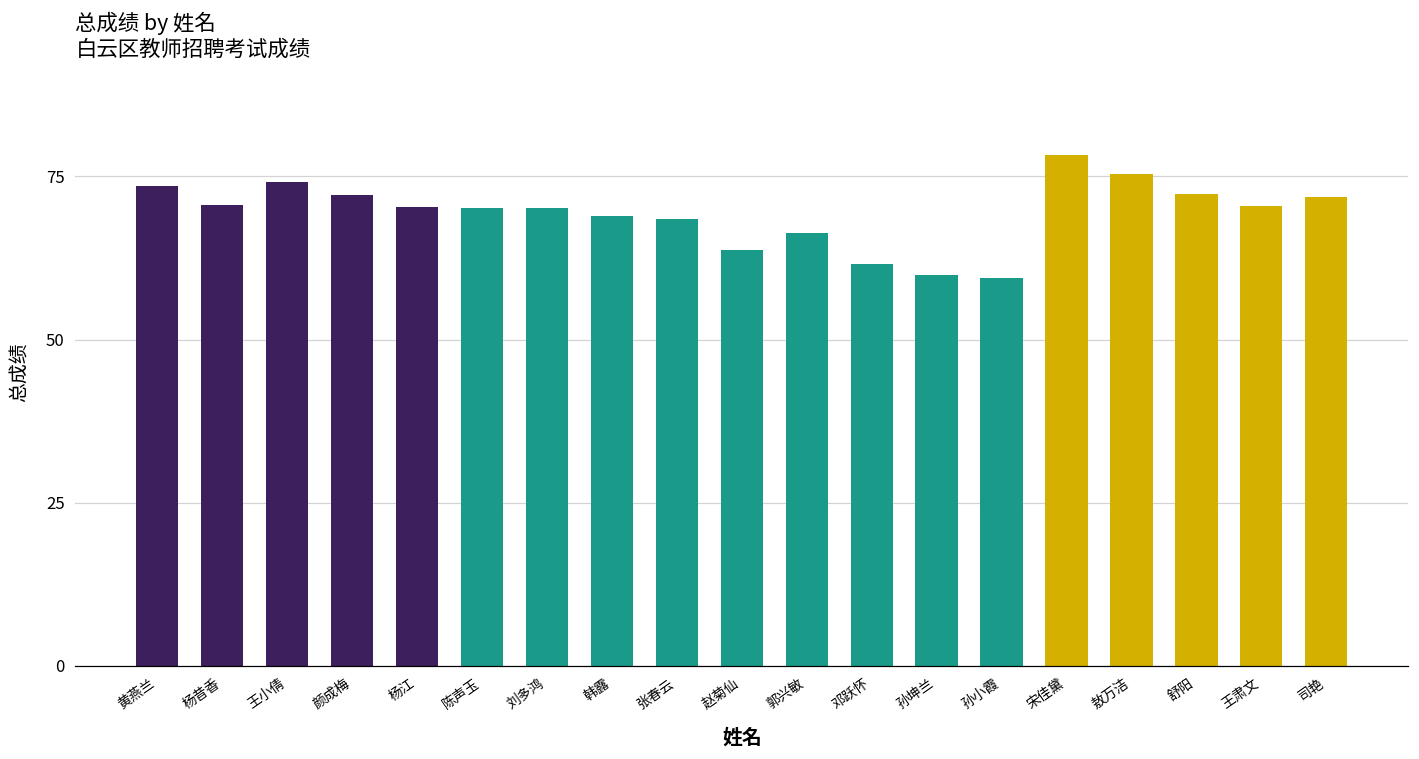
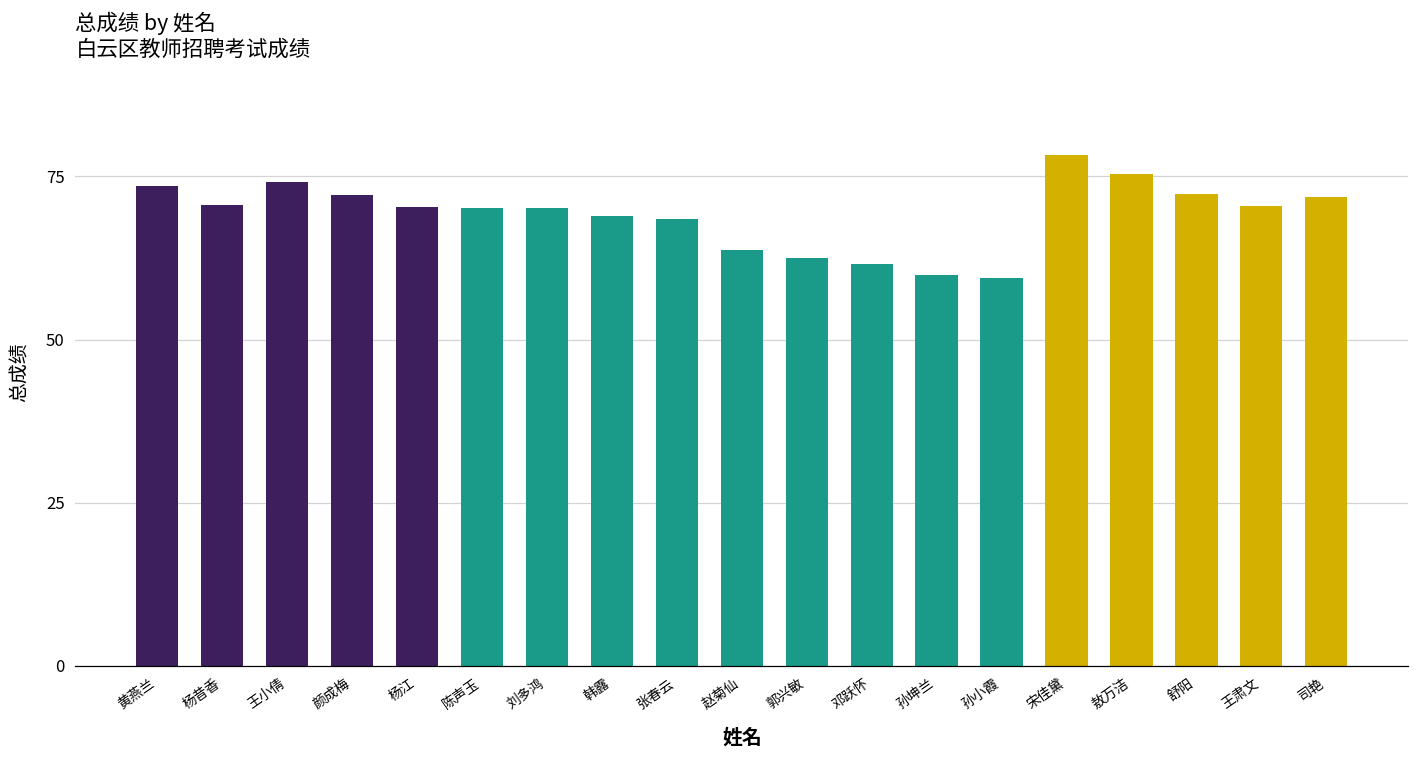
郭兴敏: 66 -> 62
